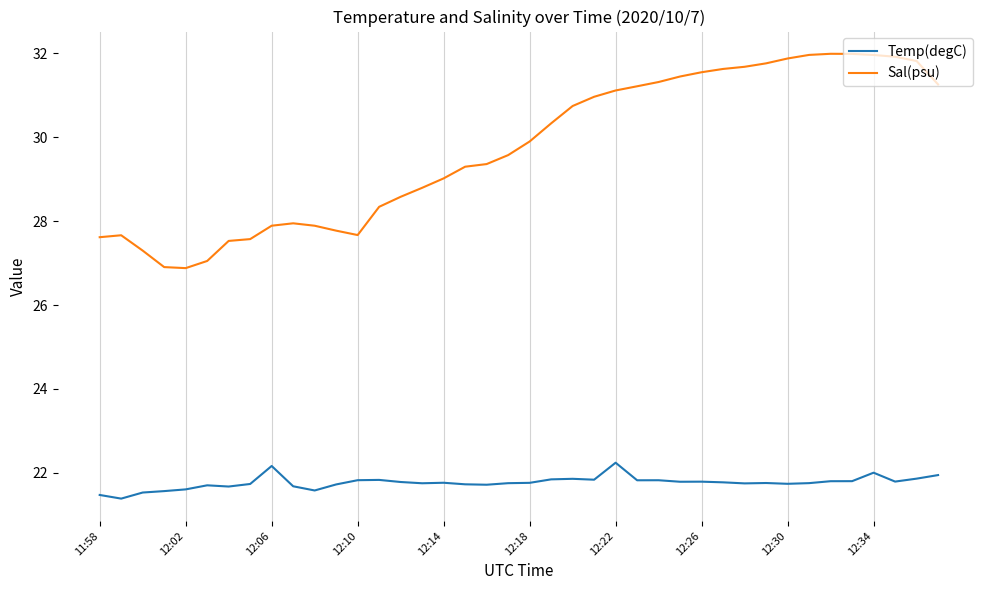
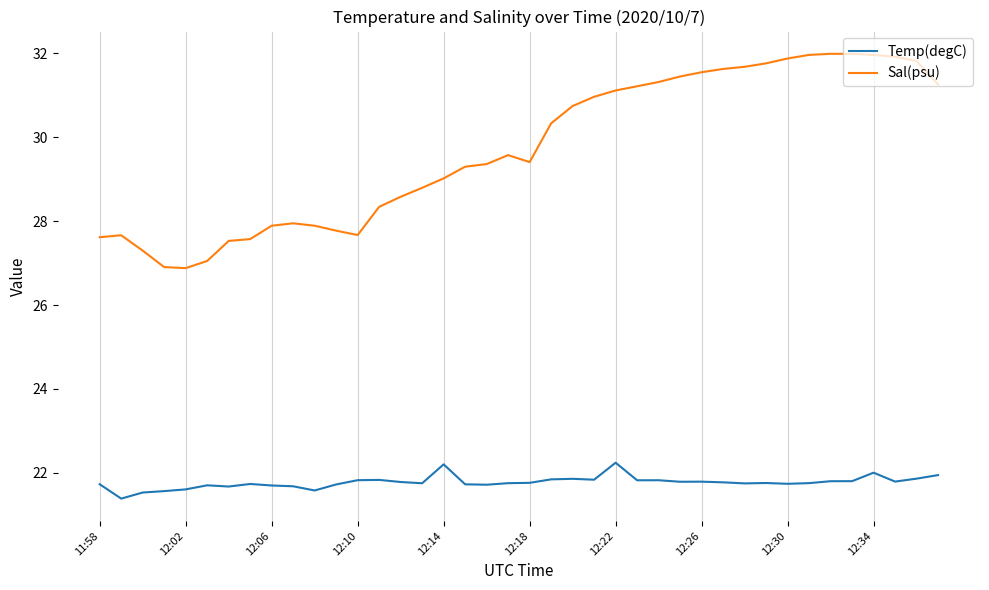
Temp(degC), 11:58: 21.5 -> 21.7
Temp(degC), 12:06: 22.2 -> 21.7
Temp(degC), 12:14: 21.8 -> 22.2
Sal(psu), 12:18: 29.9 -> 29.4
